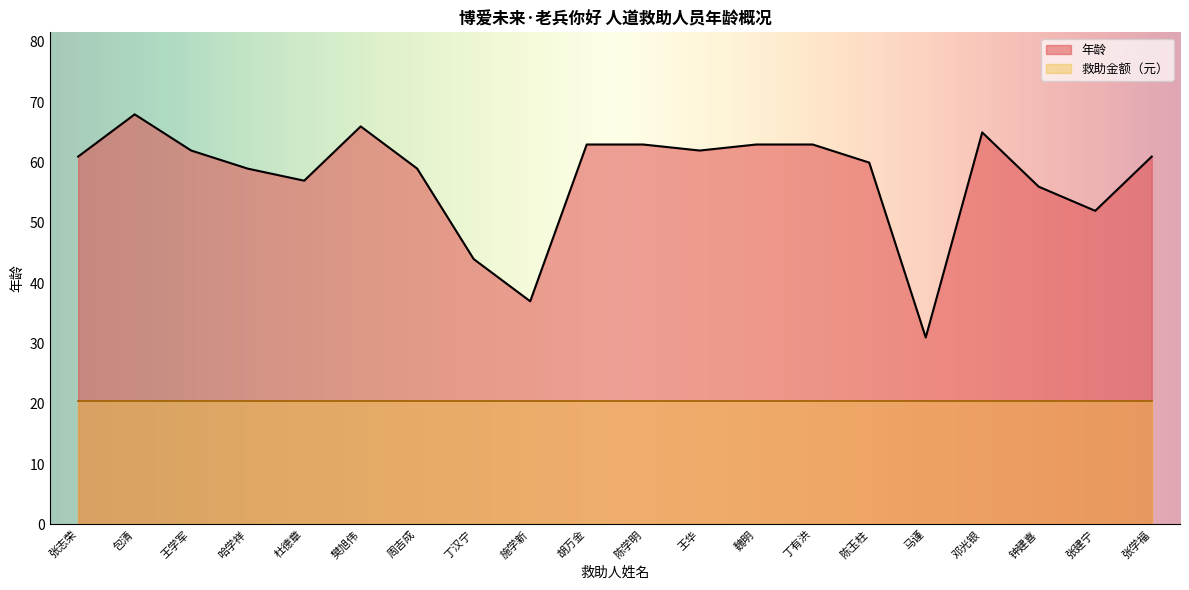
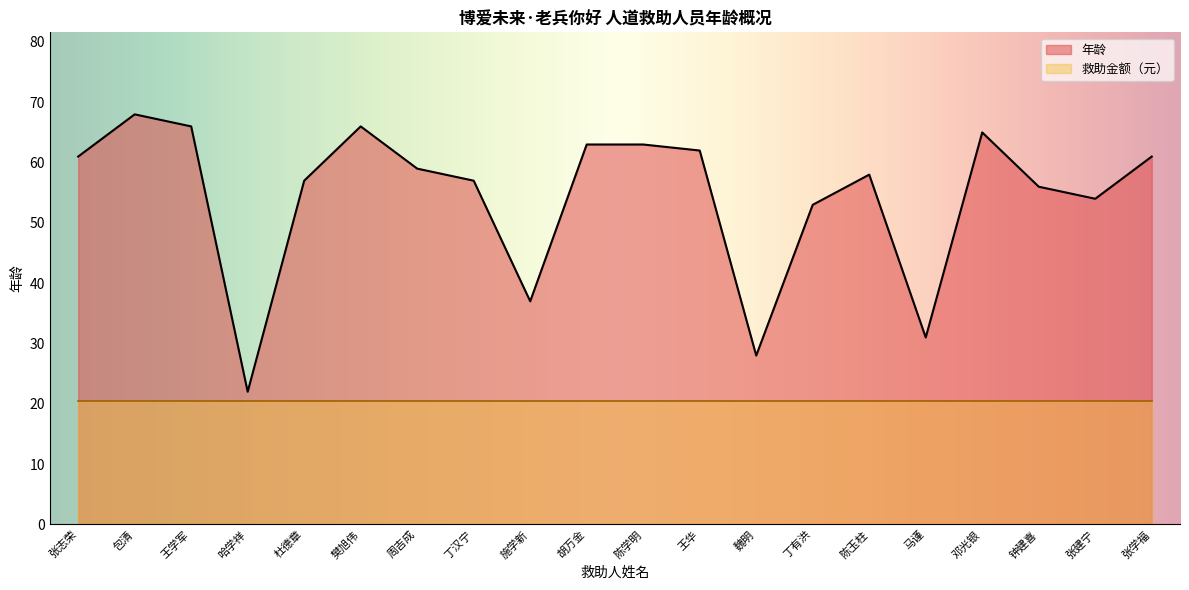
年龄, 王学军: 62 -> 66
年龄, 哈学祥: 59 -> 22
年龄, 丁汉宁: 44 -> 57
年龄, 魏明: 63 -> 28
年龄, 丁有洪: 63 -> 53
年龄, 陈玉柱: 60 -> 58
年龄, 张建宁: 52 -> 54
